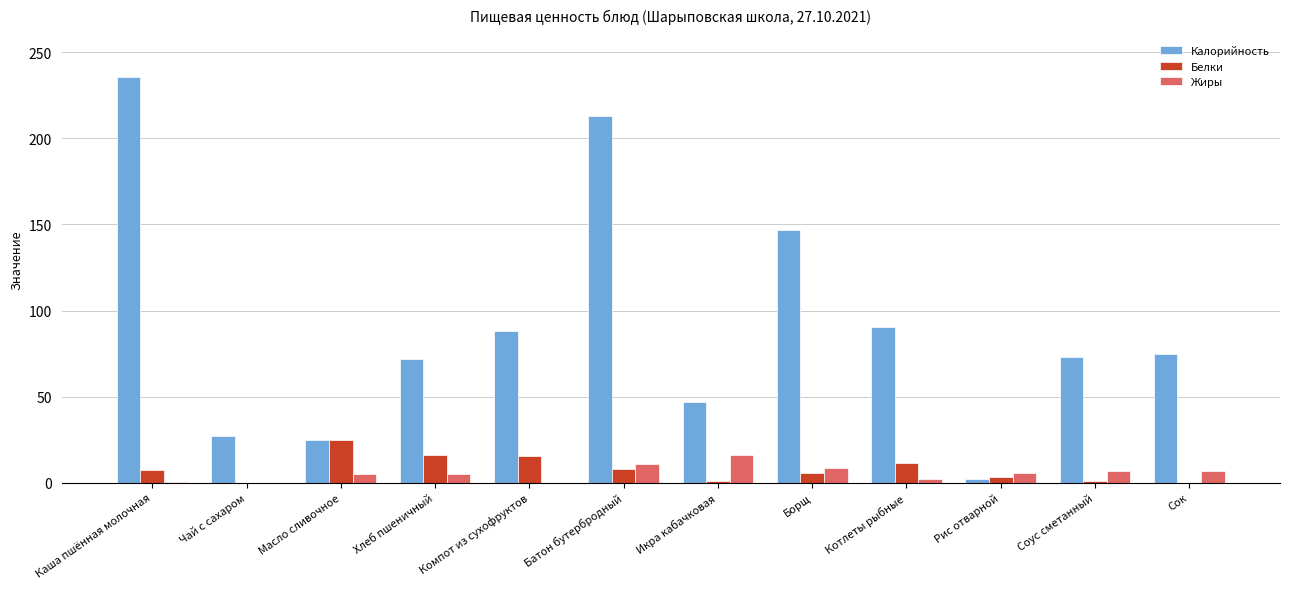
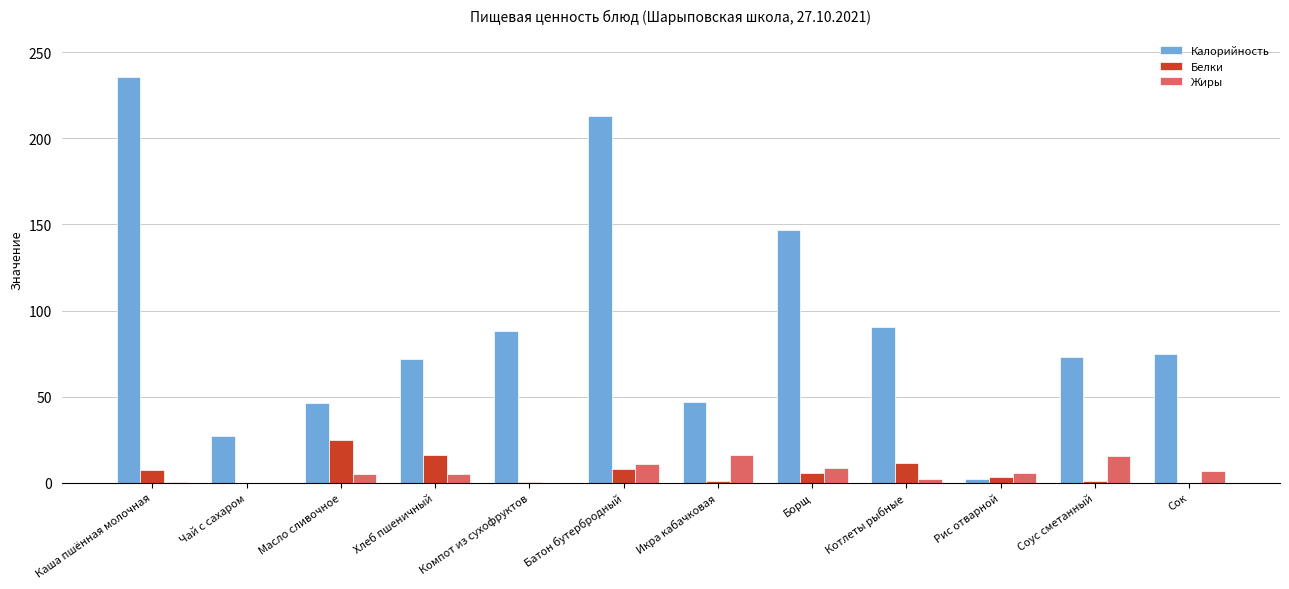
Калорийность, Масло сливочное: 25 -> 46
Белки, Компот из сухофруктов: 16 -> 0
Жиры, Соус сметанный: 7 -> 15
